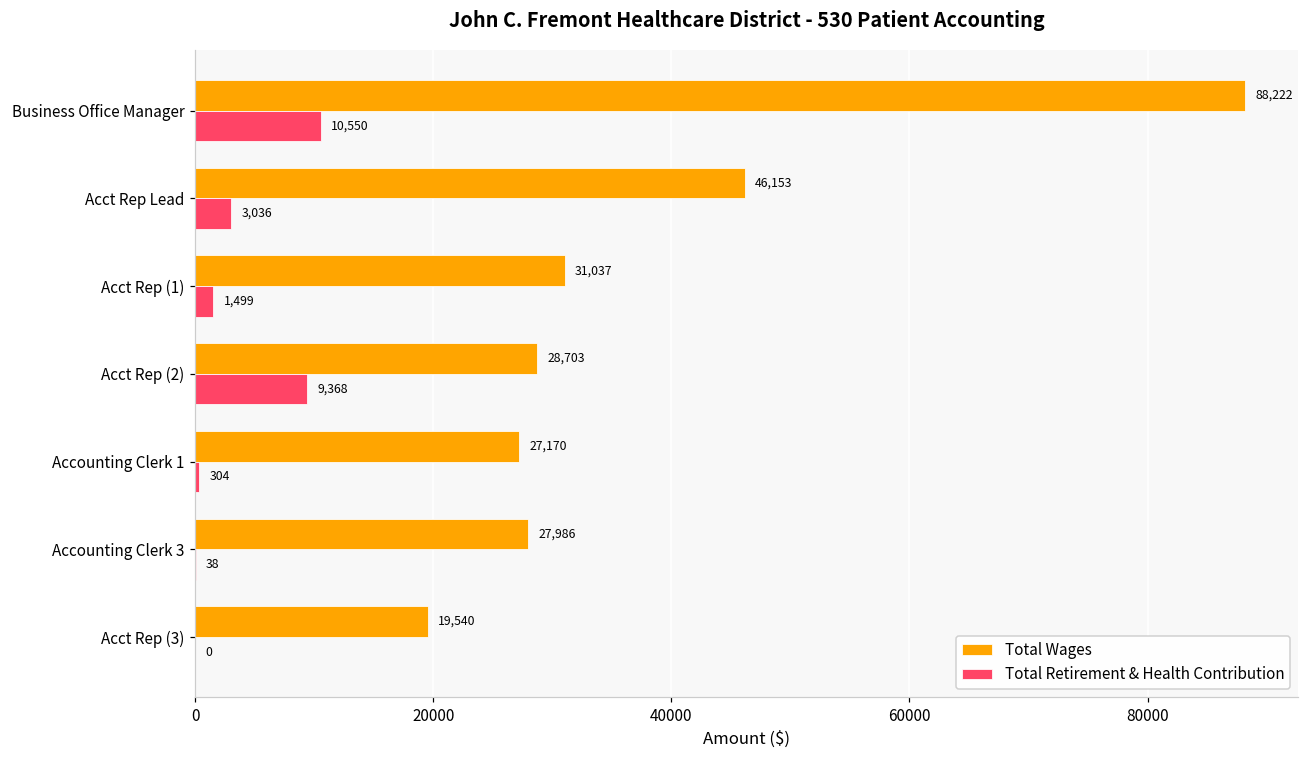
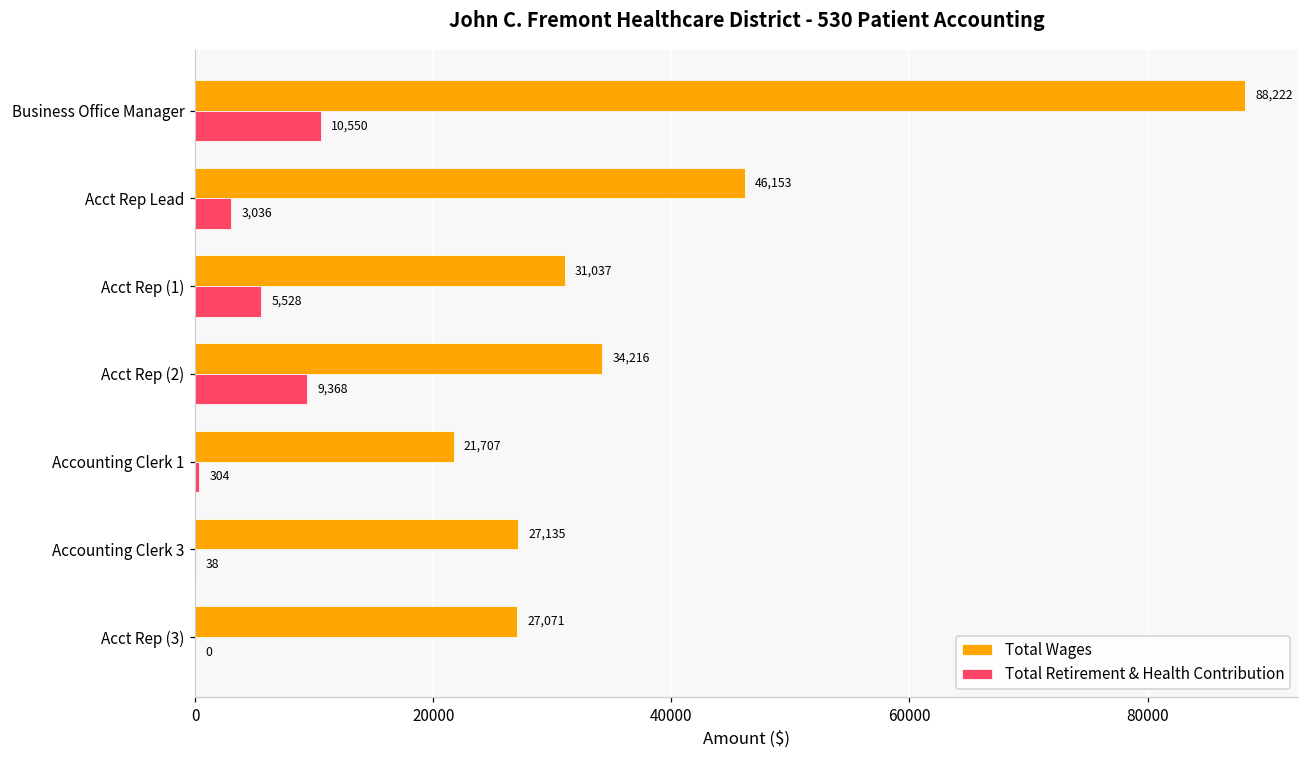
Total Retirement & Health Contribution, Acct Rep (1): 1,499 -> 5,528
Total Wages, Acct Rep (2): 28,703 -> 34,216
Total Wages, Accounting Clerk 1: 27,170 -> 21,707
Total Wages, Accounting Clerk 3: 27,986 -> 27,135
Total Wages, Acct Rep (3): 19,540 -> 27,071
